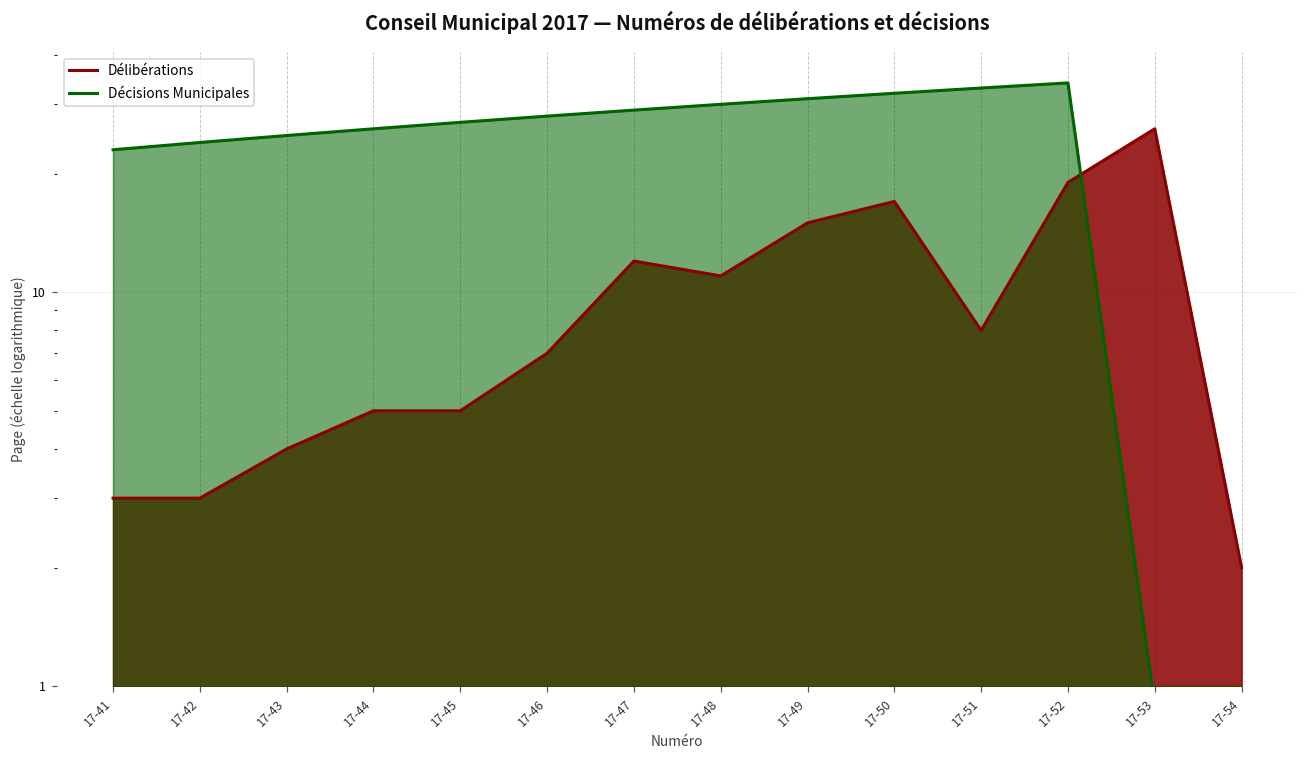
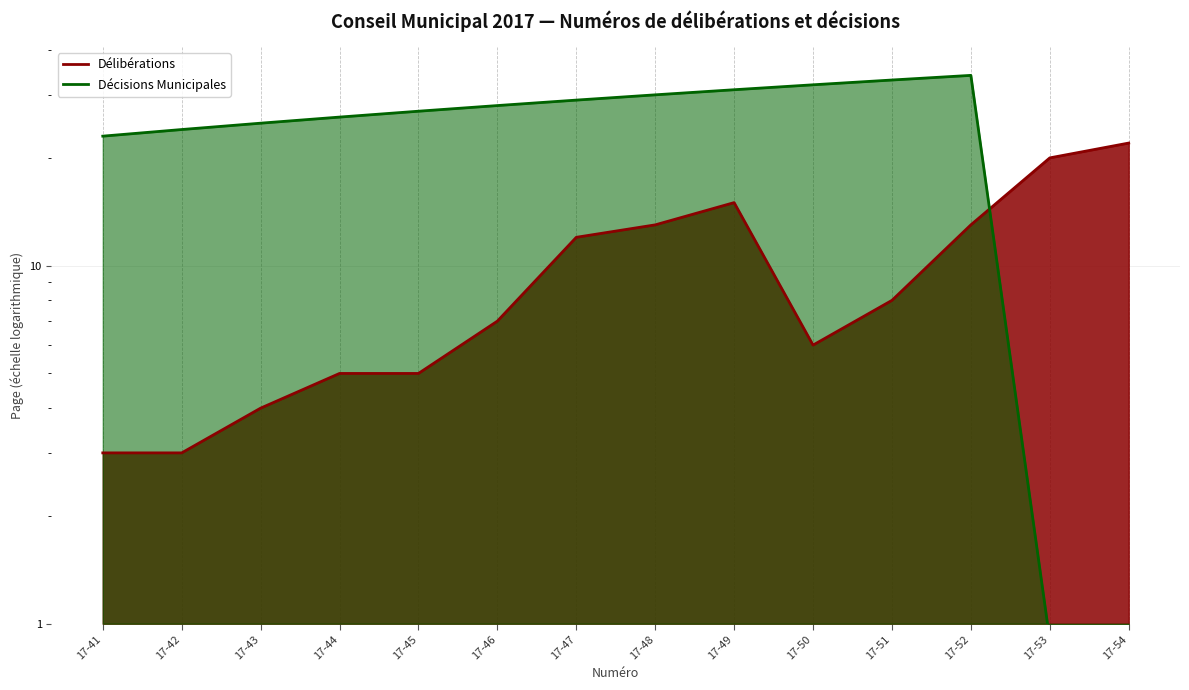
Délibérations, 17-48: 11 -> 13
Délibérations, 17-50: 17 -> 6
Délibérations, 17-52: 19 -> 13
Délibérations, 17-53: 26 -> 20
Délibérations, 17-54: 2 -> 22
